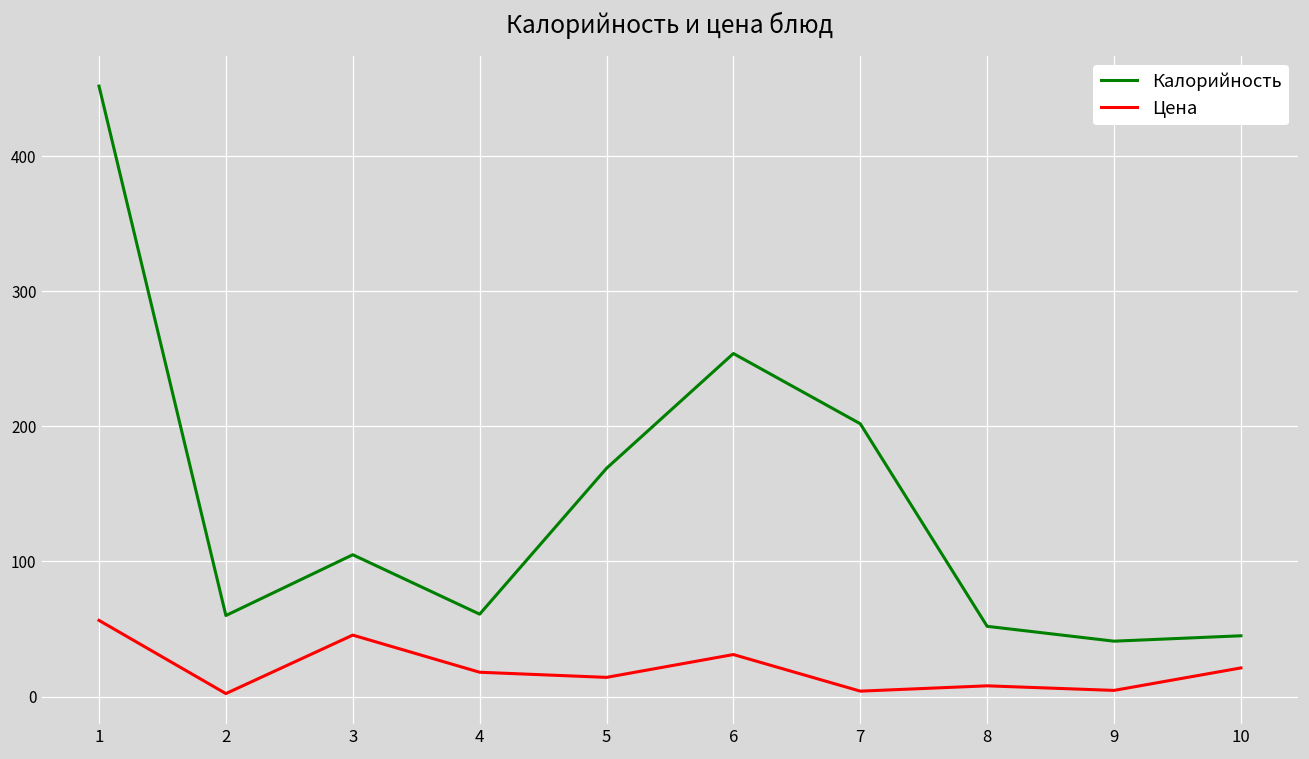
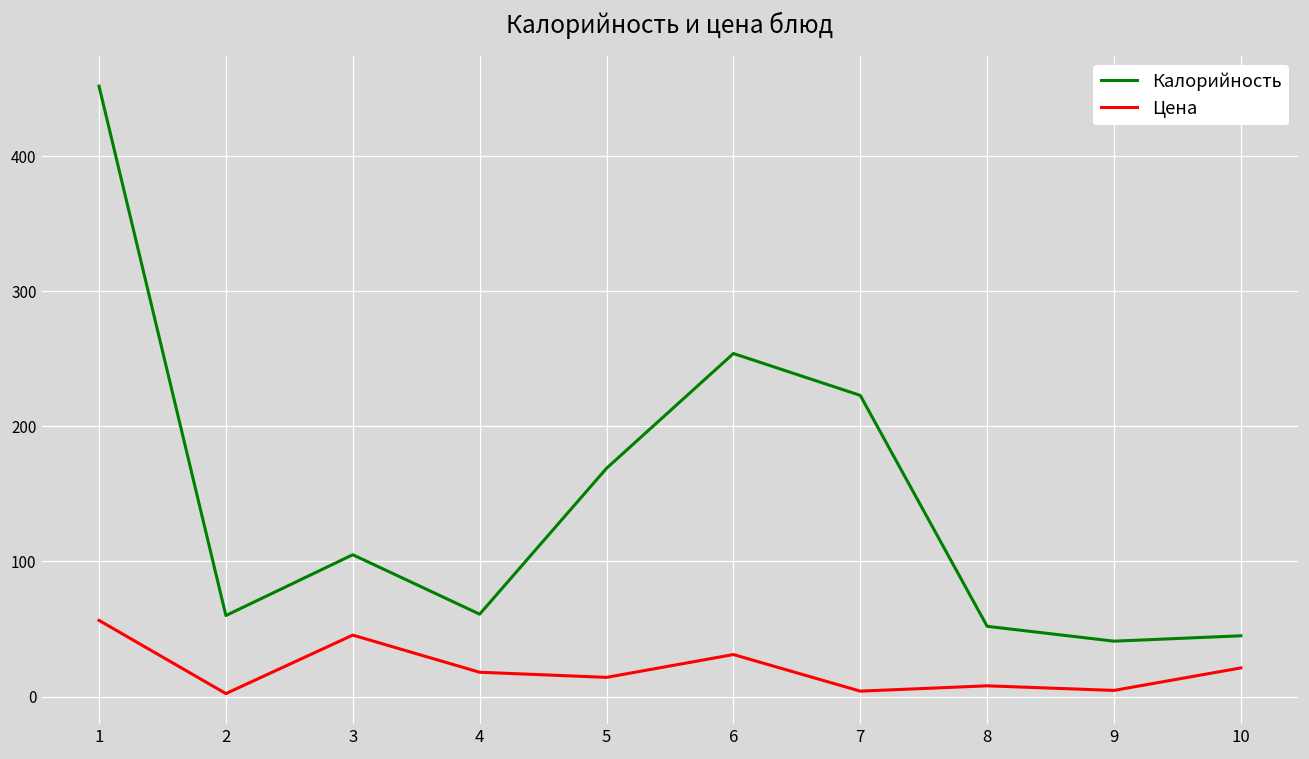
Калорийность, 7: 202 -> 223
